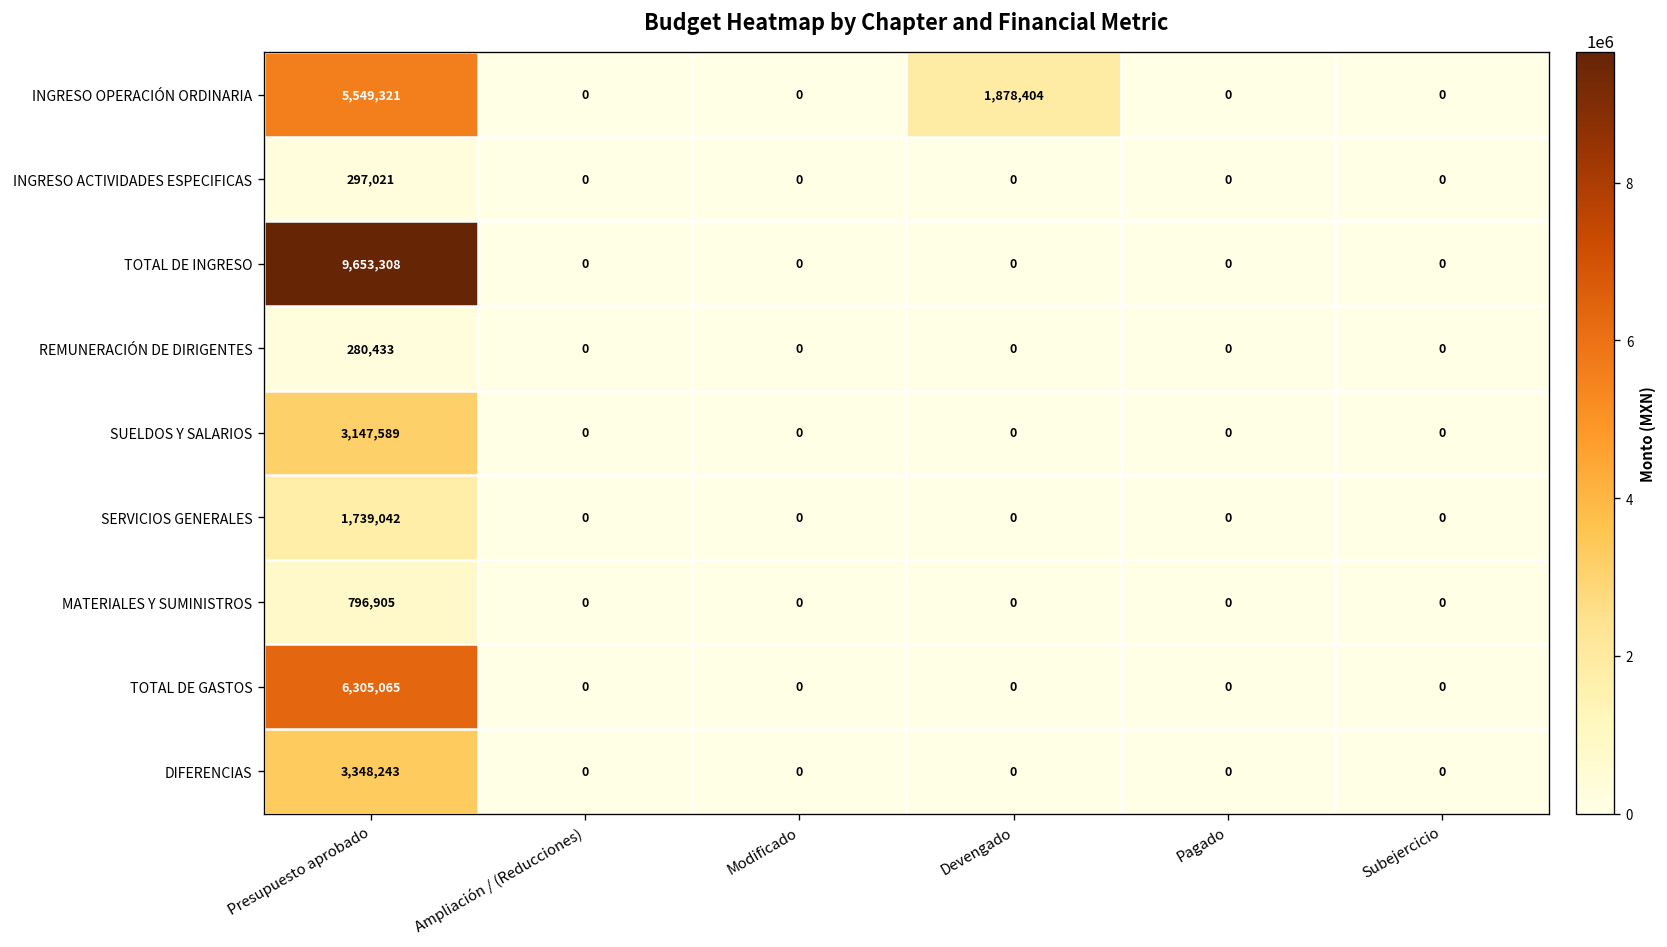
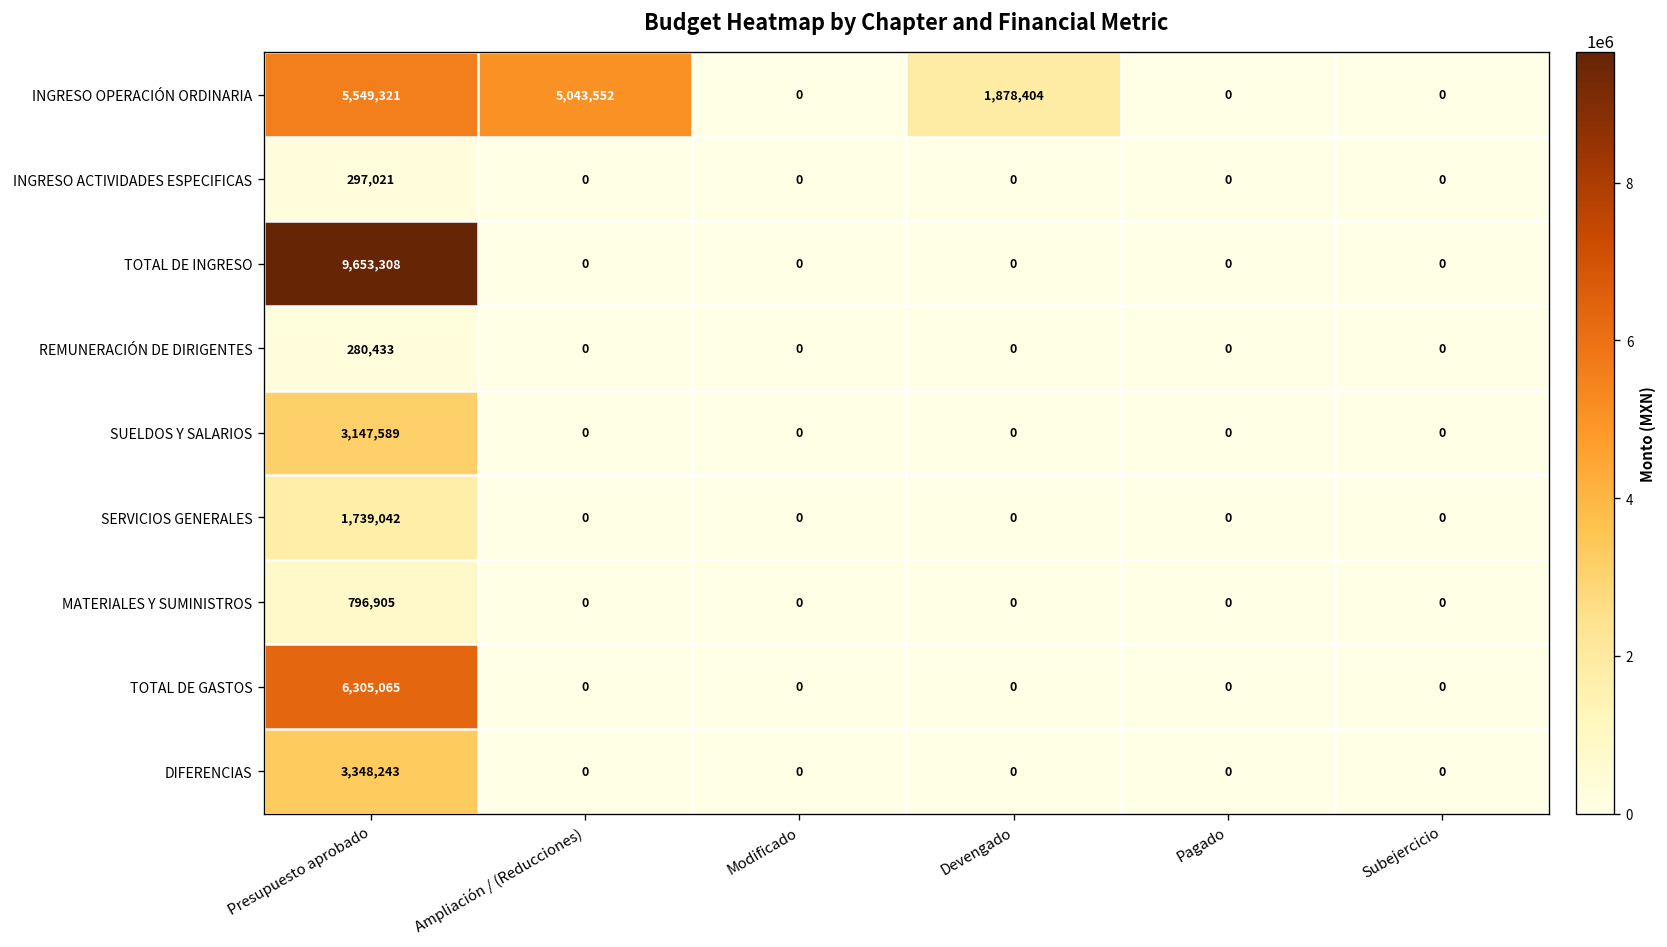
INGRESO OPERACIÓN ORDINARIA, Ampliación / (Reducciones): 0 -> 5,043,552
